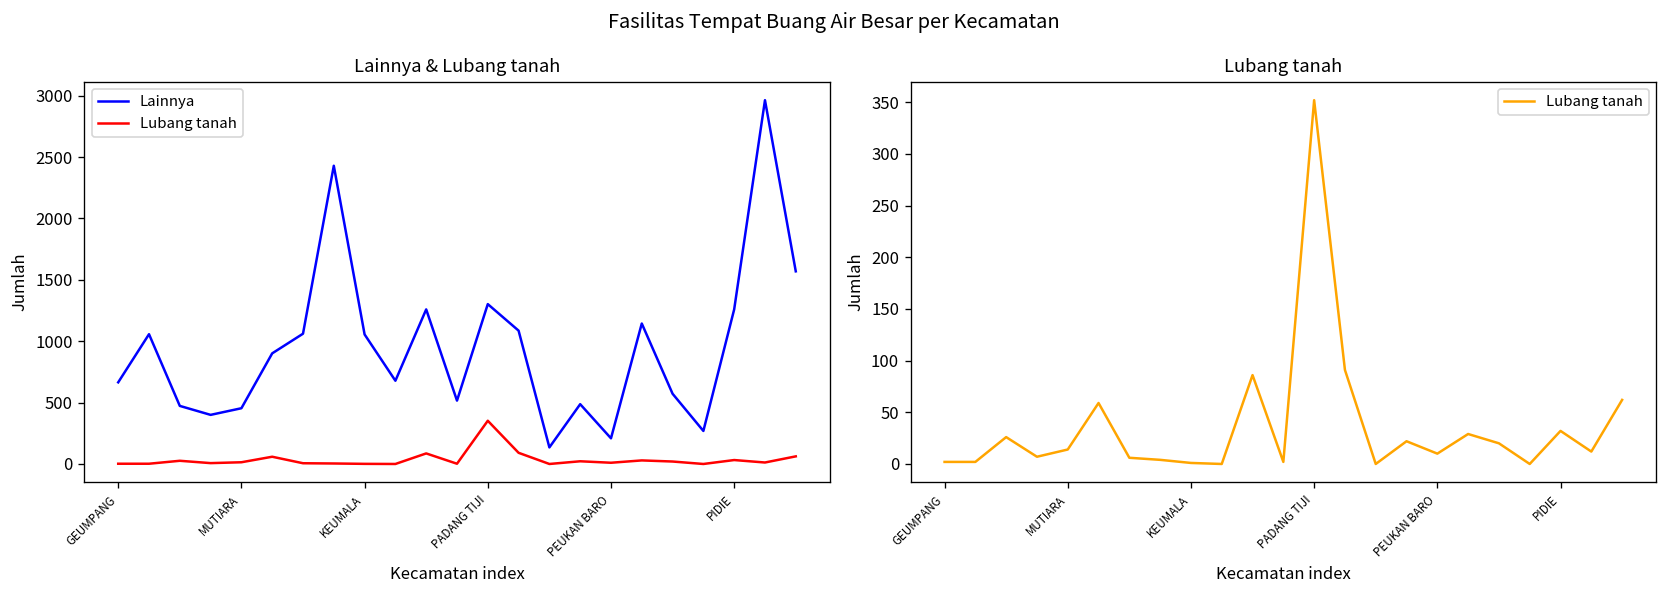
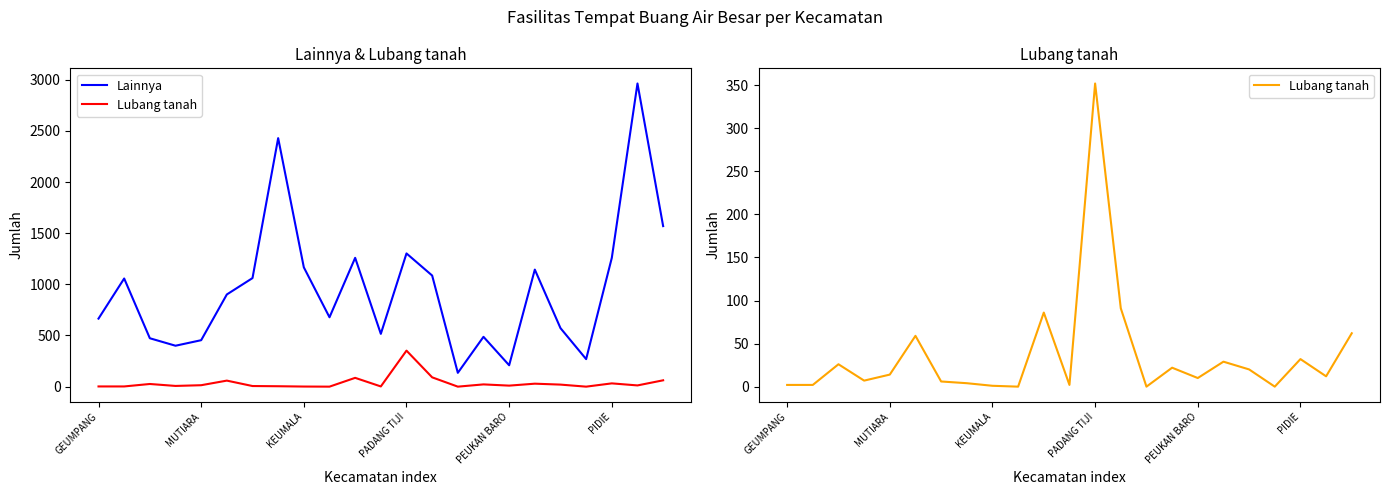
Lainnya & Lubang tanah, Lainnya, KEUMALA: 1060 -> 1170
